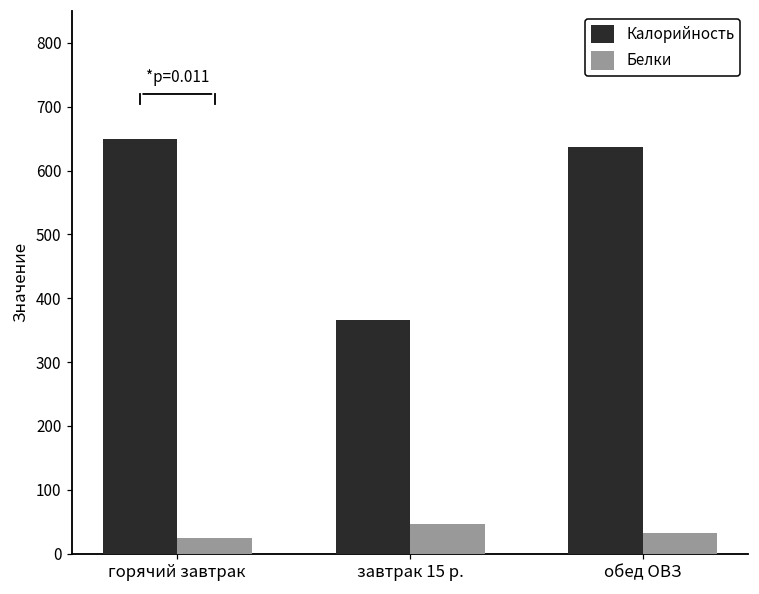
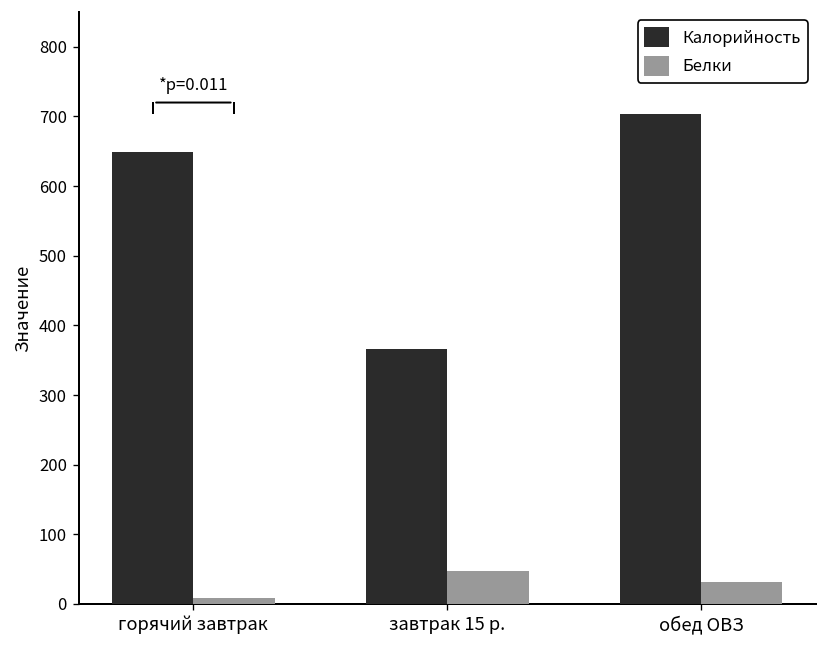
Белки, горячий завтрак: 30 -> 10
Калорийность, обед ОВЗ: 640 -> 700
